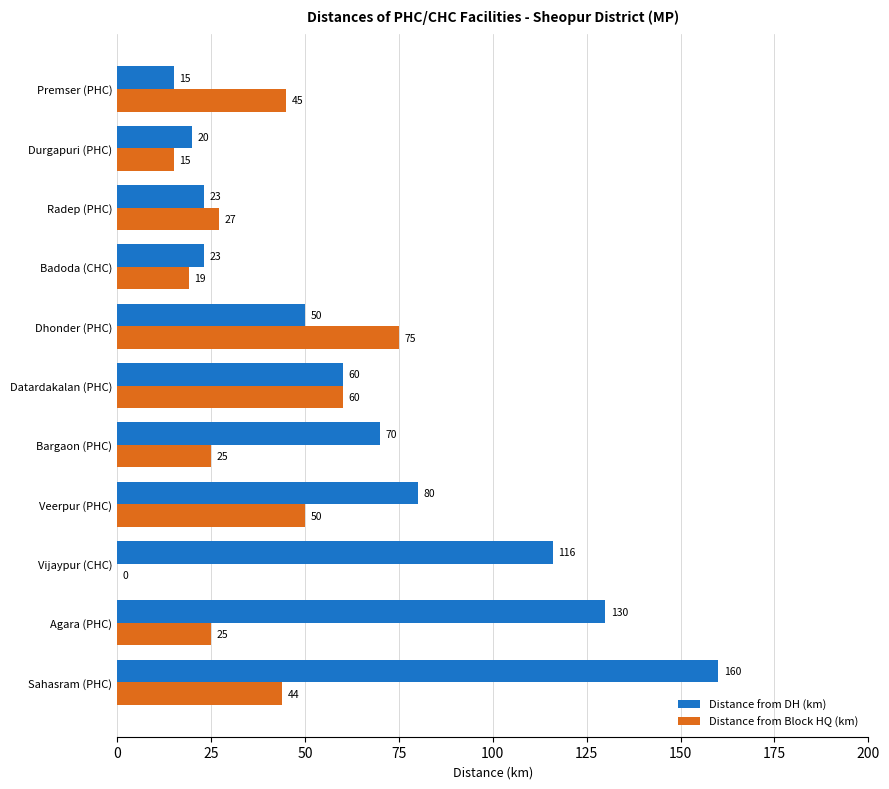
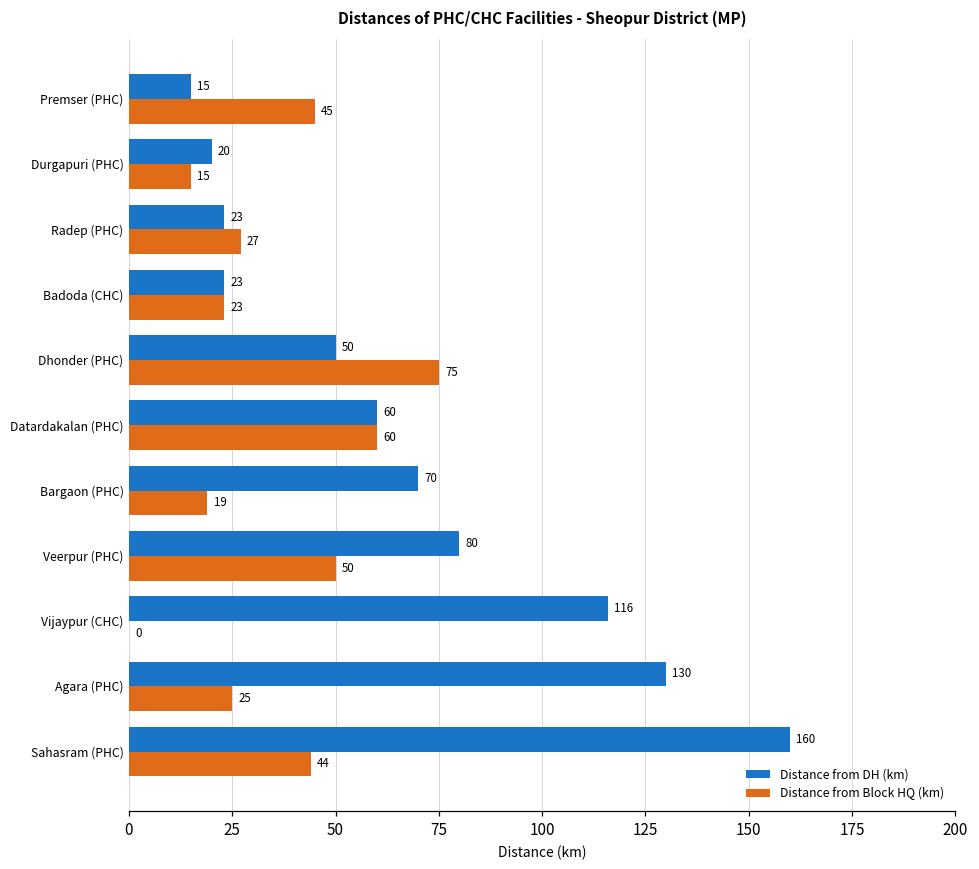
Distance from Block HQ (km), Badoda (CHC): 19 -> 23
Distance from Block HQ (km), Bargaon (PHC): 25 -> 19
